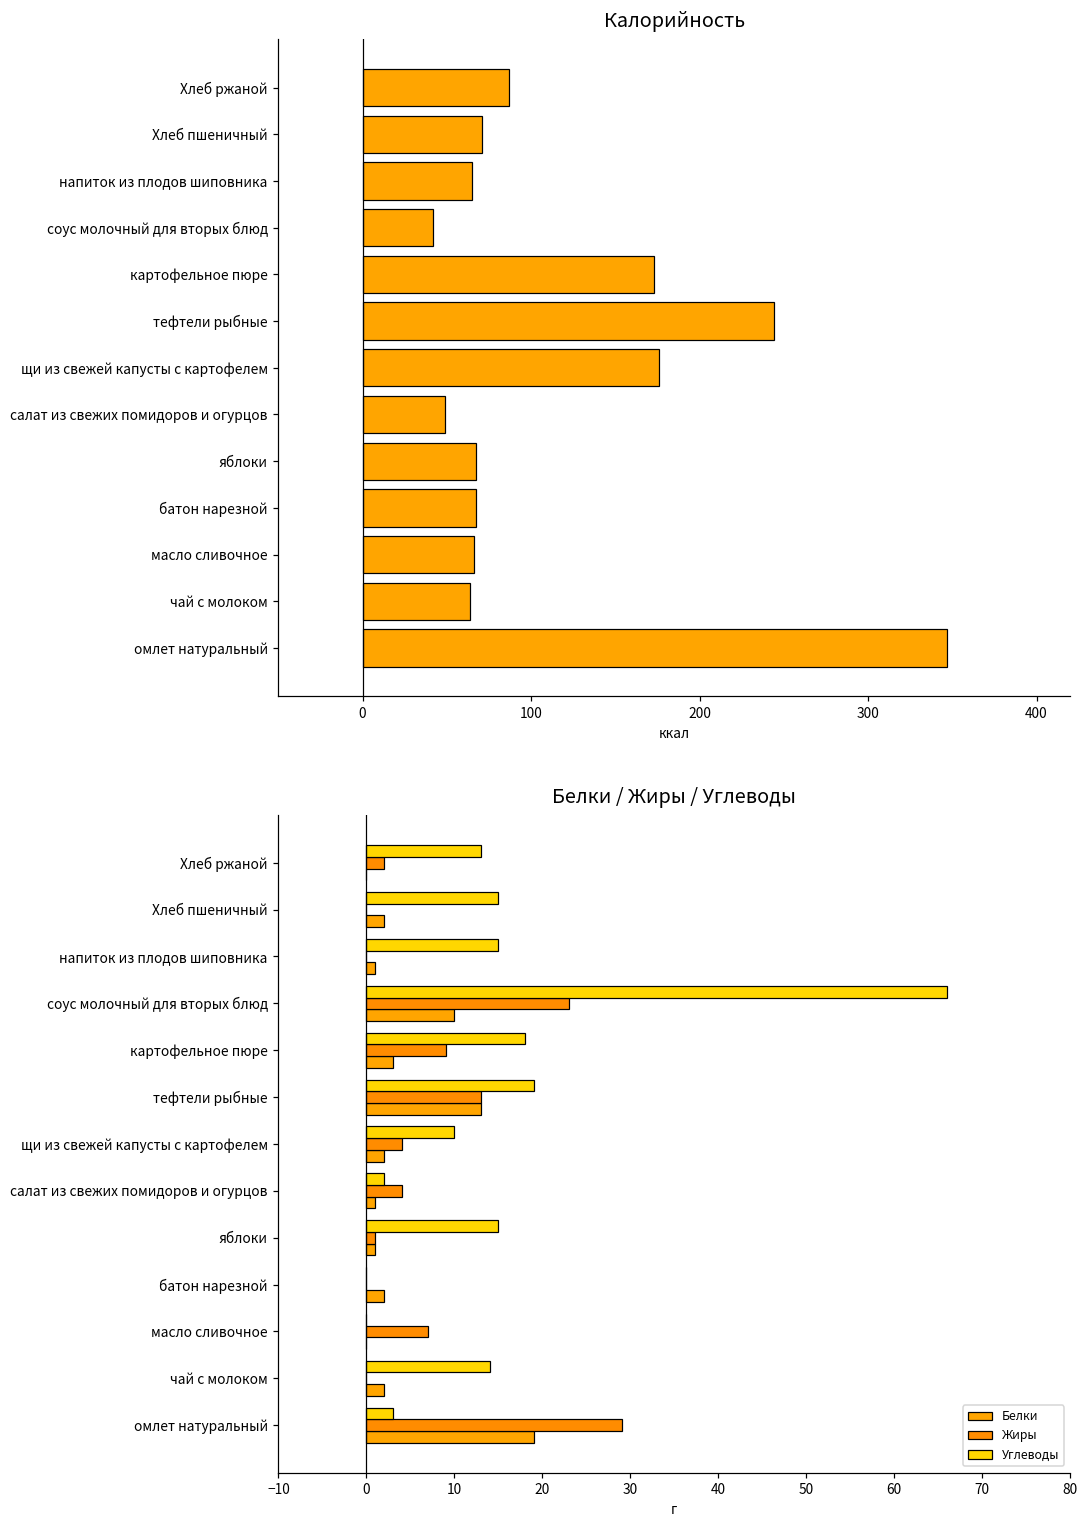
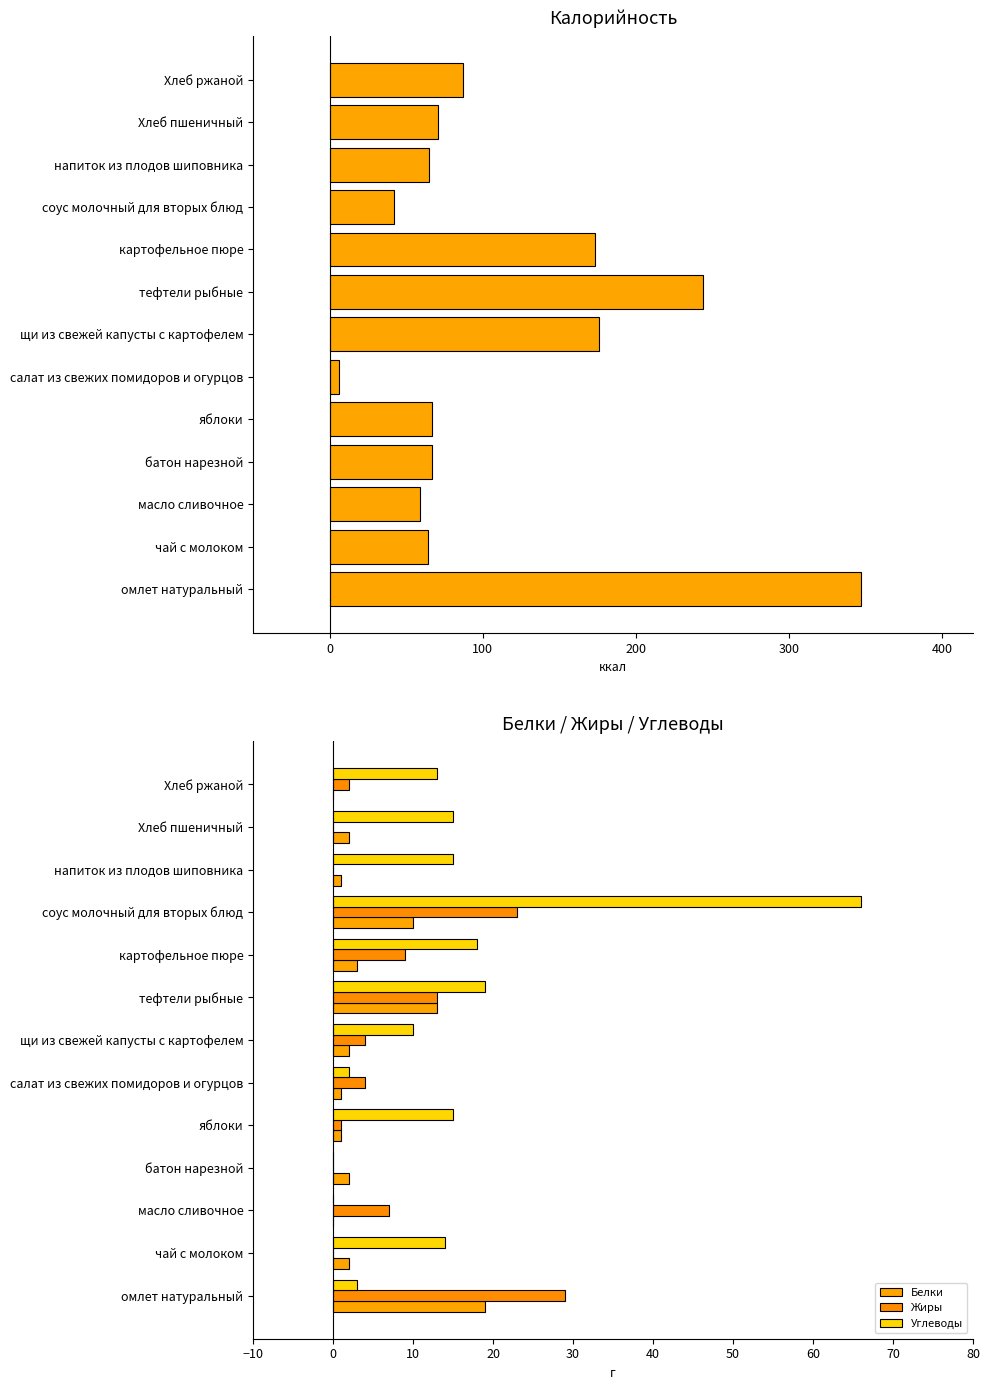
Калорийность, салат из свежих помидоров и огурцов: 49 -> 6
Калорийность, масло сливочное: 66 -> 59
